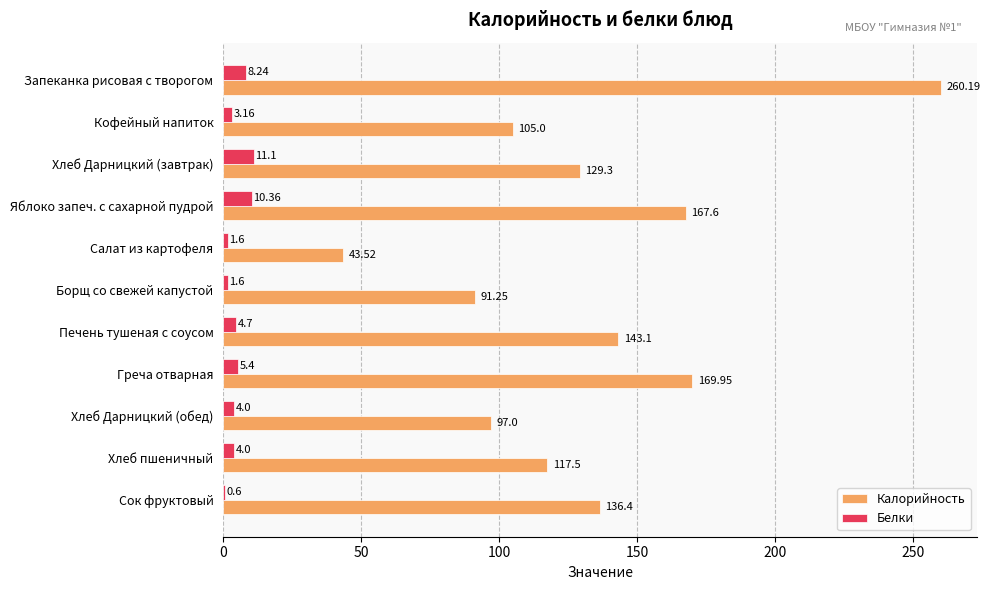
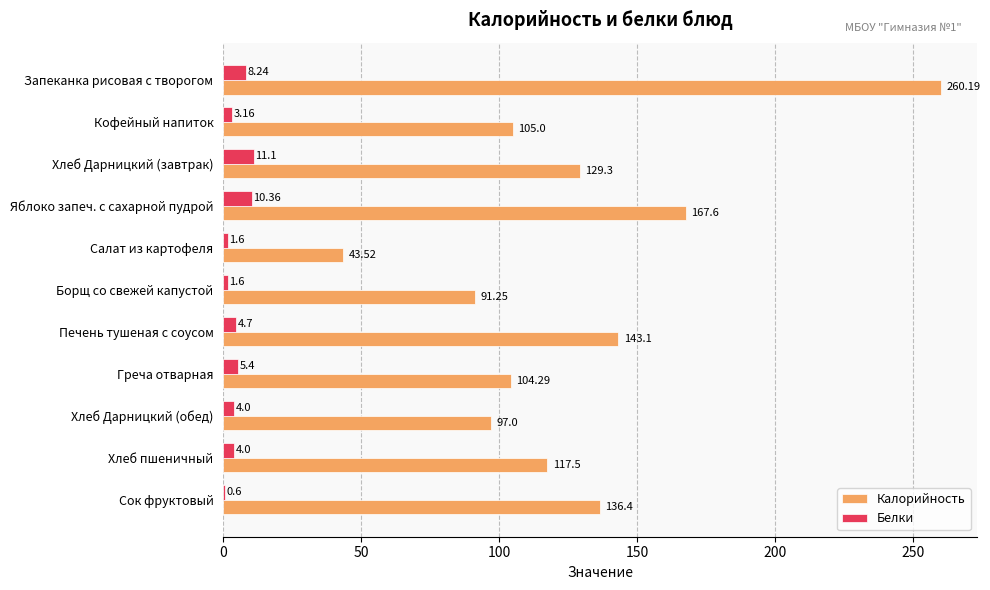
Калорийность, Греча отварная: 169.95 -> 104.29
